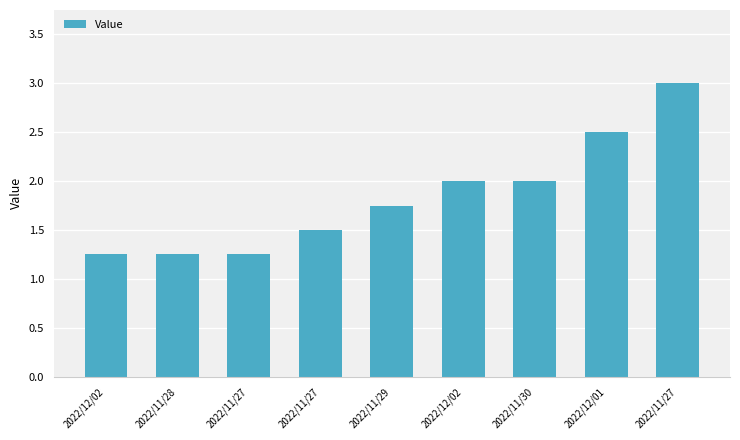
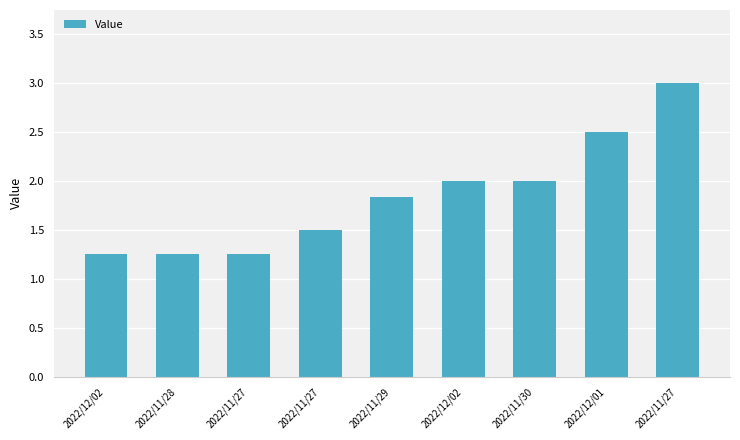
2022/11/29: 1.75 -> 1.84
